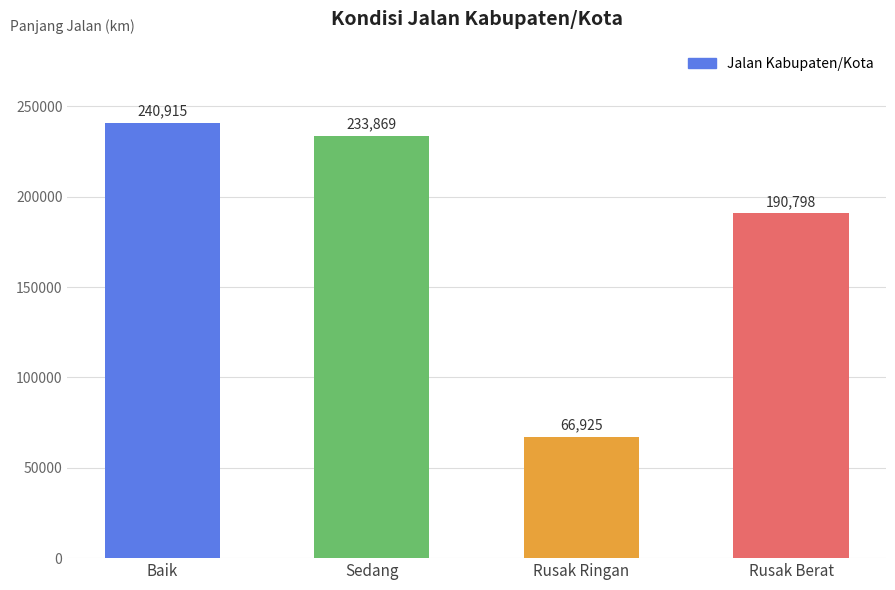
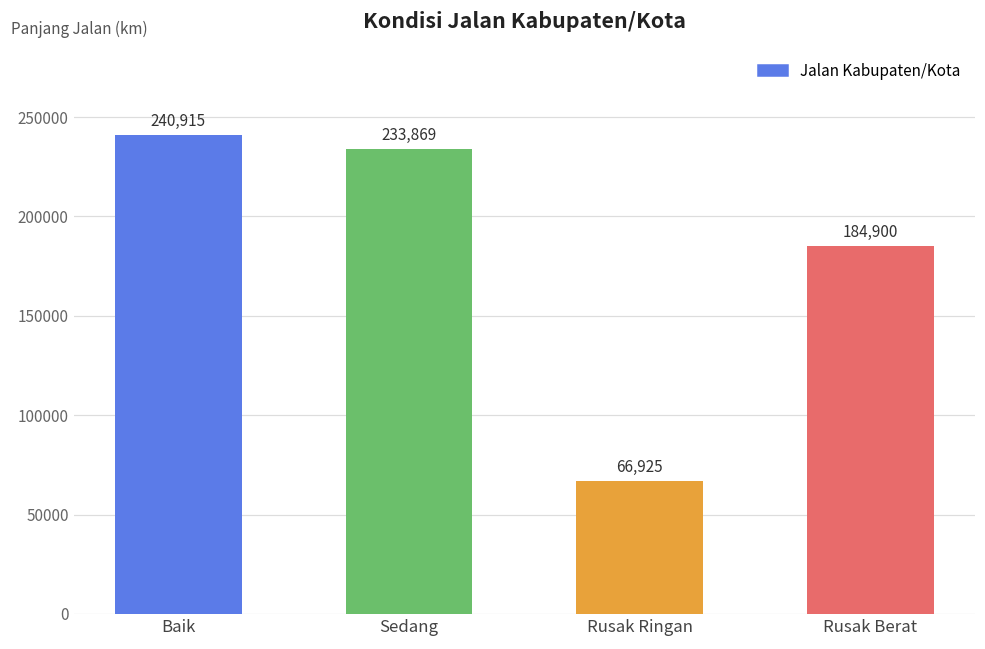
Rusak Berat: 190,798 -> 184,900
